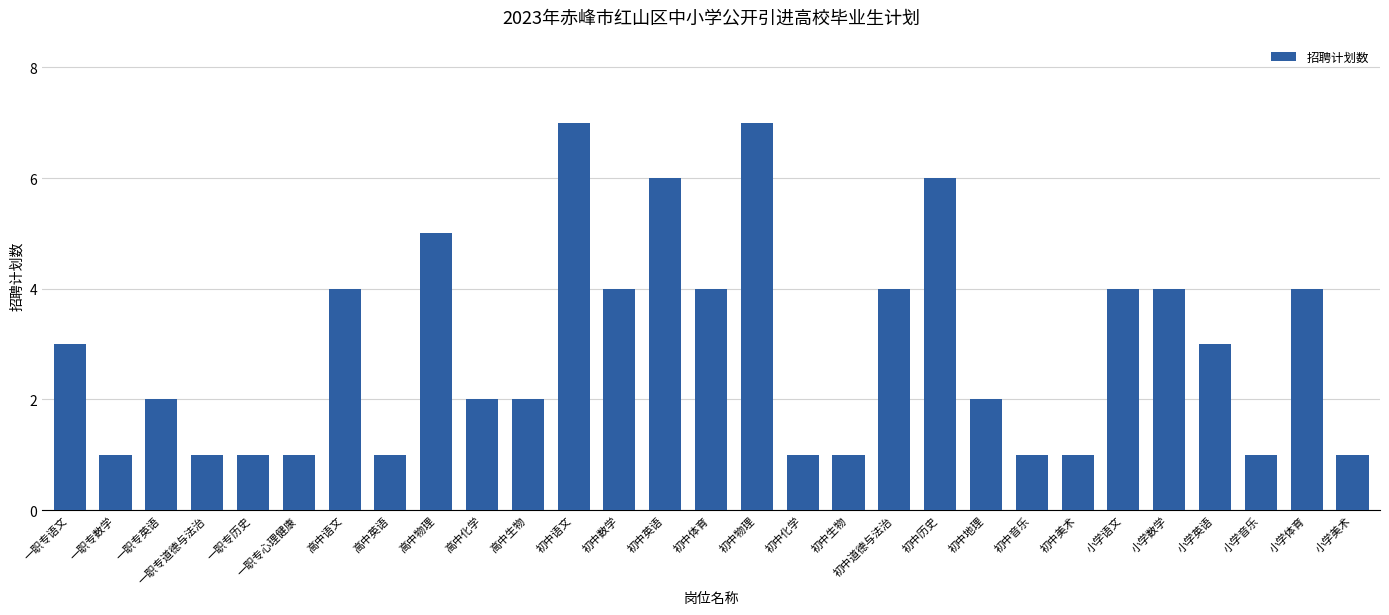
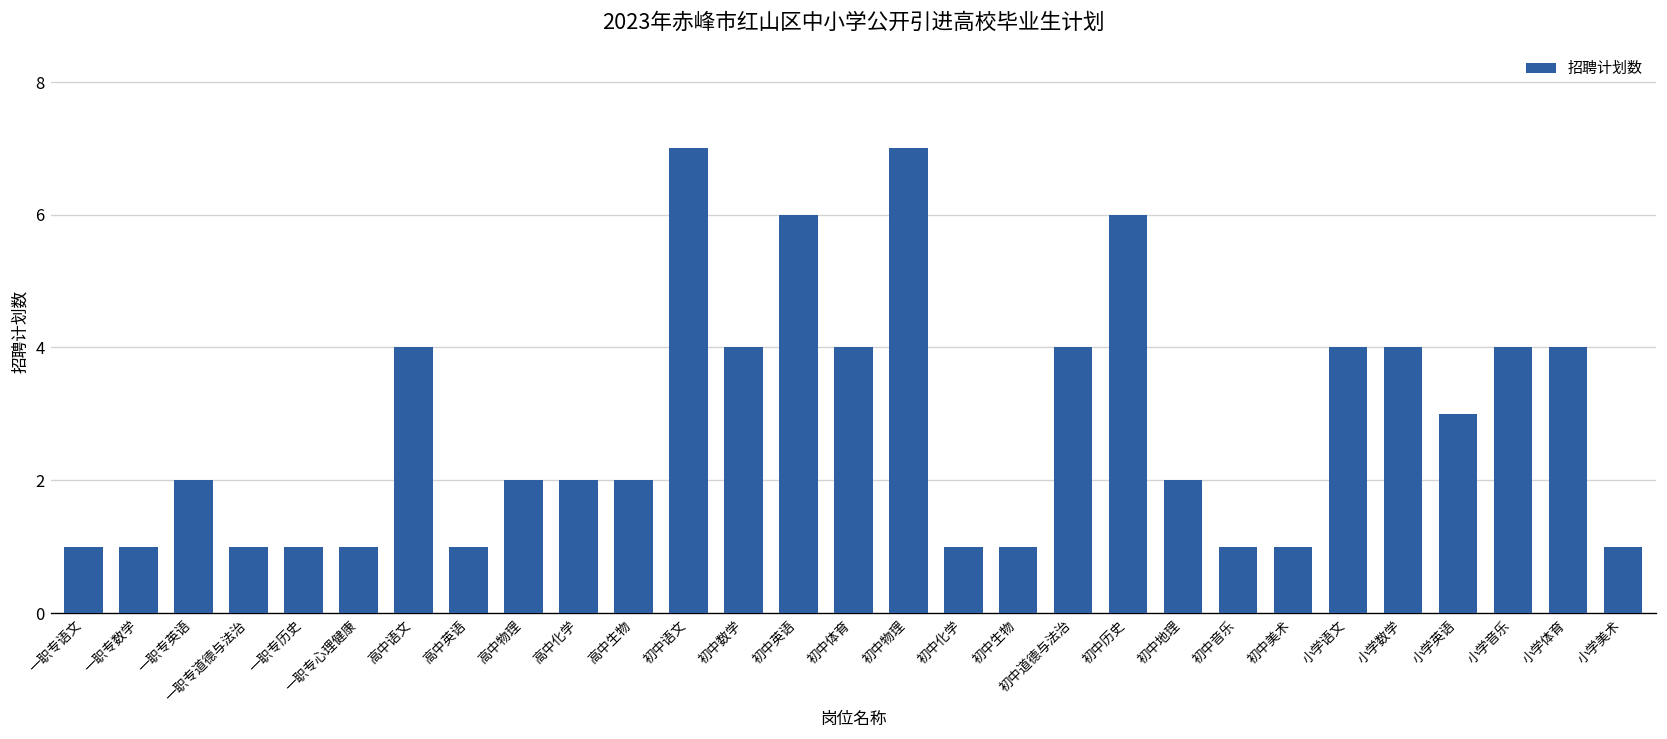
一职专语文: 3 -> 1
高中物理: 5 -> 2
小学音乐: 1 -> 4
